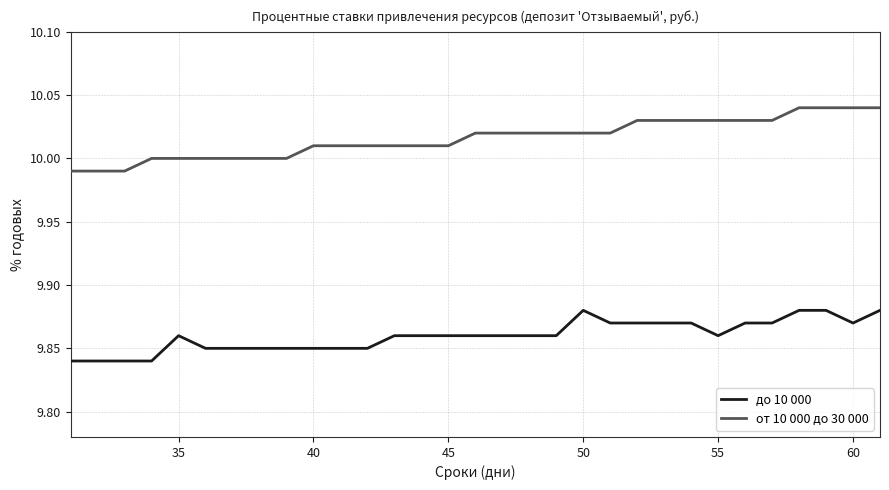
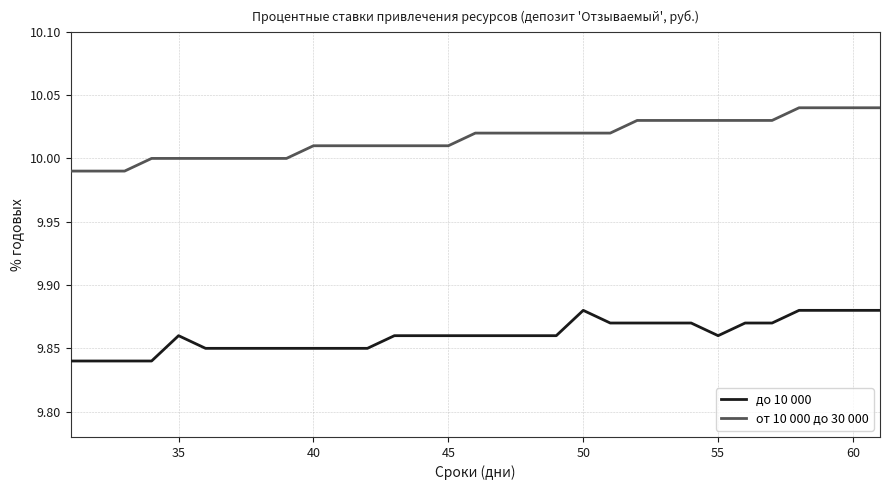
до 10 000, 60: 9.87 -> 9.88
